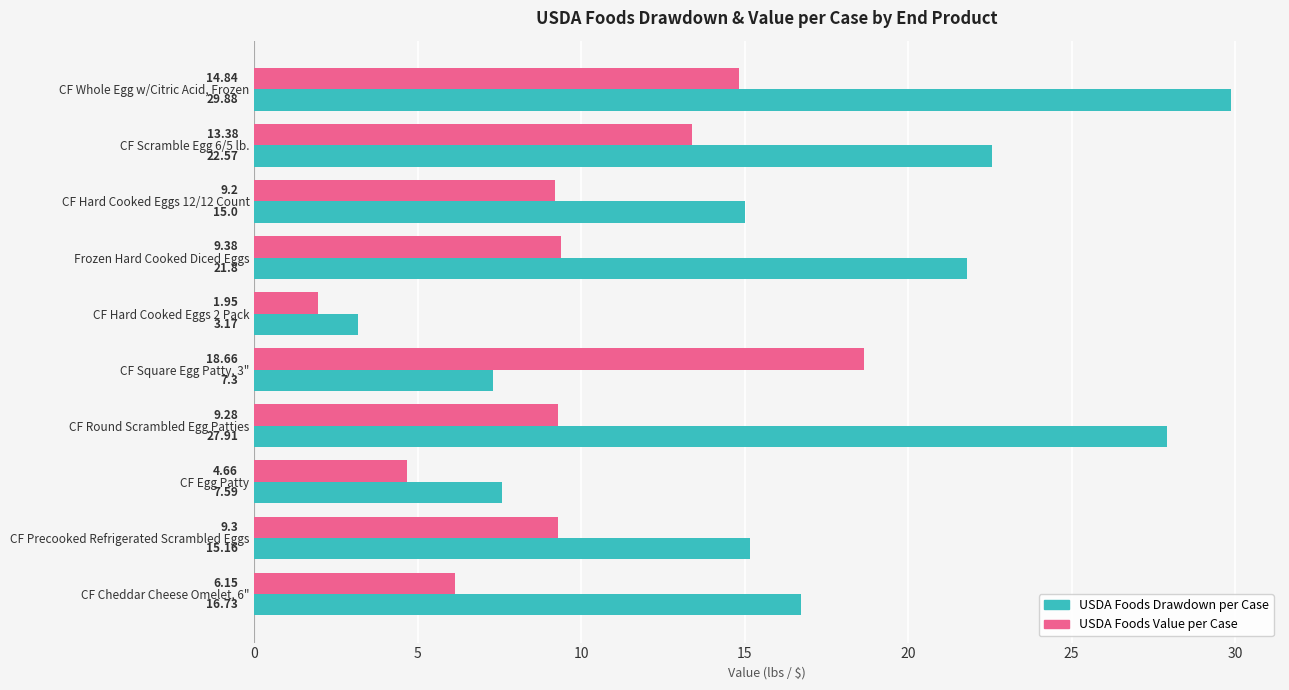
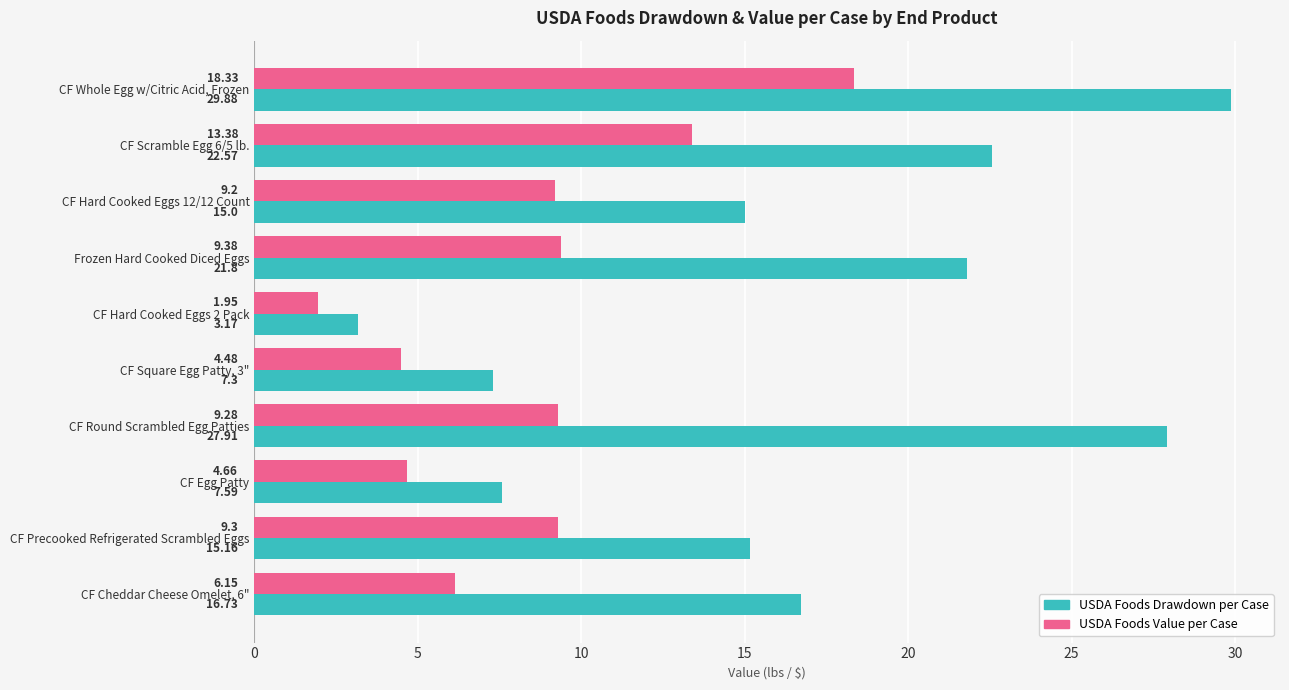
USDA Foods Value per Case, CF Whole Egg w/Citric Acid, Frozen: 14.84 -> 18.33
USDA Foods Value per Case, CF Square Egg Patty, 3": 18.66 -> 4.48
